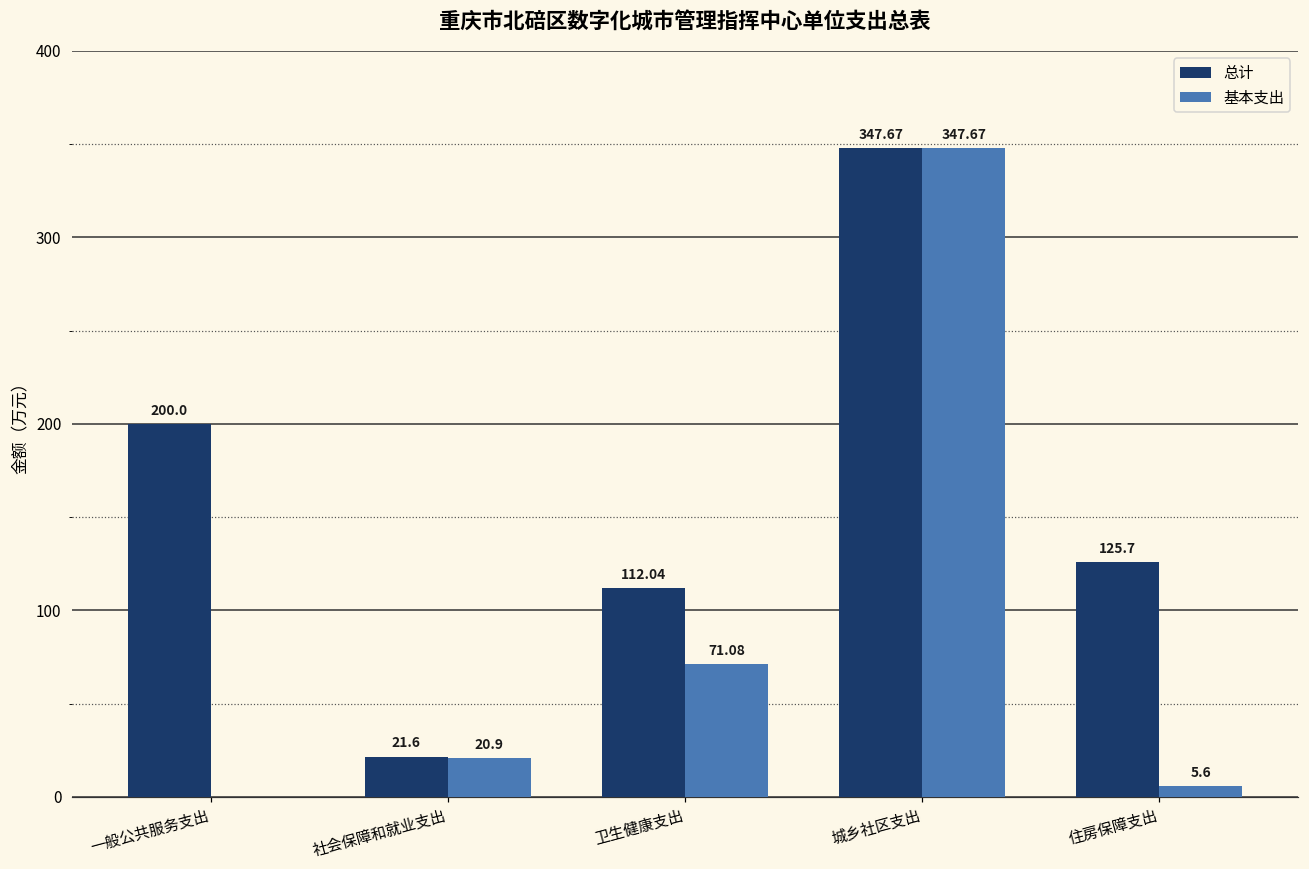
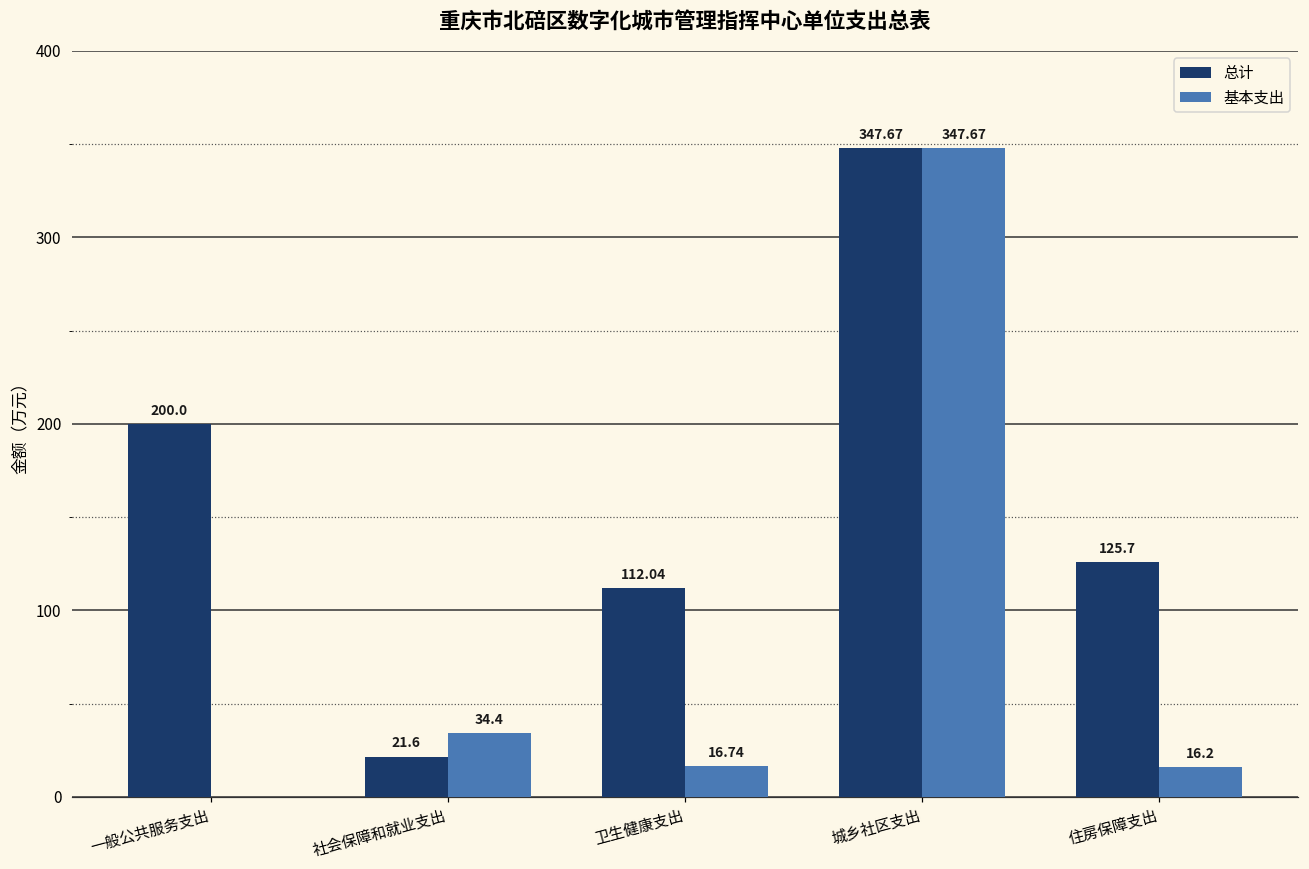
基本支出, 社会保障和就业支出: 20.9 -> 34.4
基本支出, 卫生健康支出: 71.08 -> 16.74
基本支出, 住房保障支出: 5.6 -> 16.2
